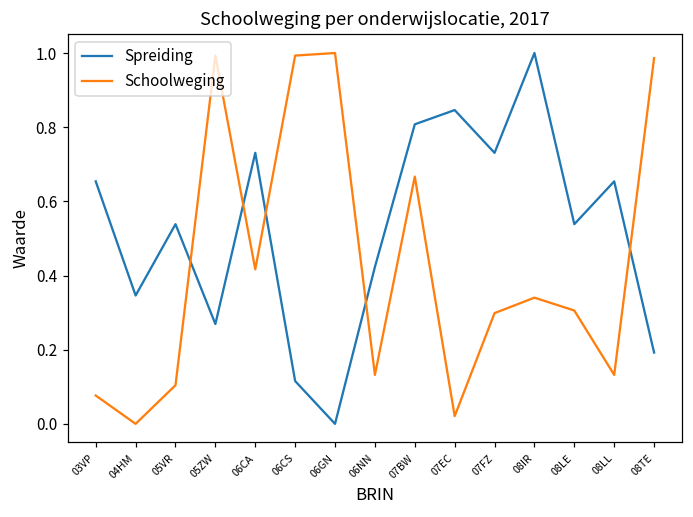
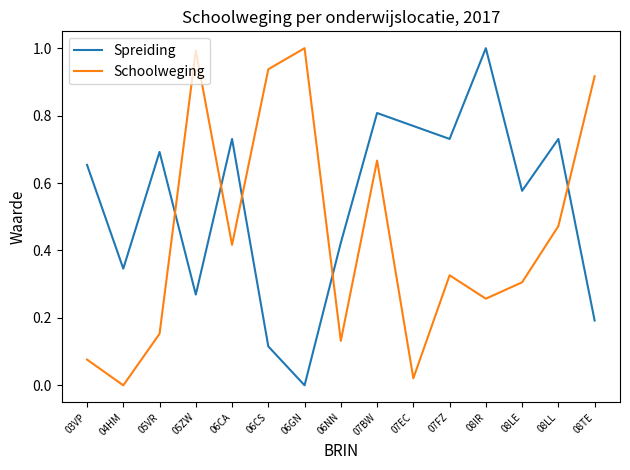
Spreiding, 05VR: 0.54 -> 0.69
Schoolweging, 05VR: 0.10 -> 0.15
Schoolweging, 06CS: 0.99 -> 0.94
Spreiding, 07EC: 0.85 -> 0.77
Schoolweging, 07FZ: 0.30 -> 0.33
Schoolweging, 08IR: 0.34 -> 0.26
Spreiding, 08LE: 0.54 -> 0.58
Spreiding, 08LL: 0.65 -> 0.73
Schoolweging, 08LL: 0.13 -> 0.47
Schoolweging, 08TE: 0.99 -> 0.92
